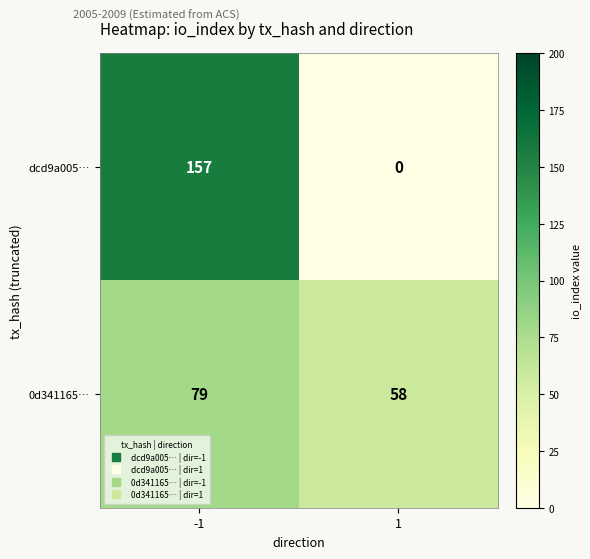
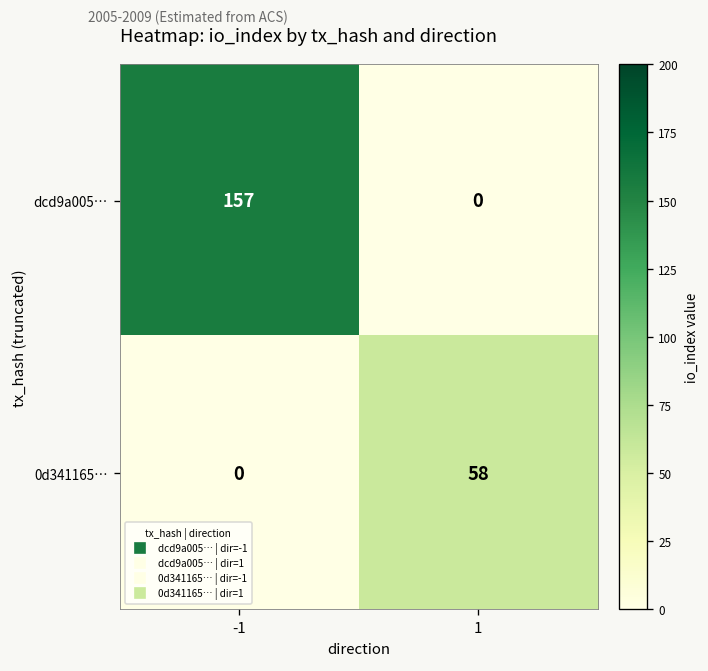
0d341165…, -1: 79 -> 0
